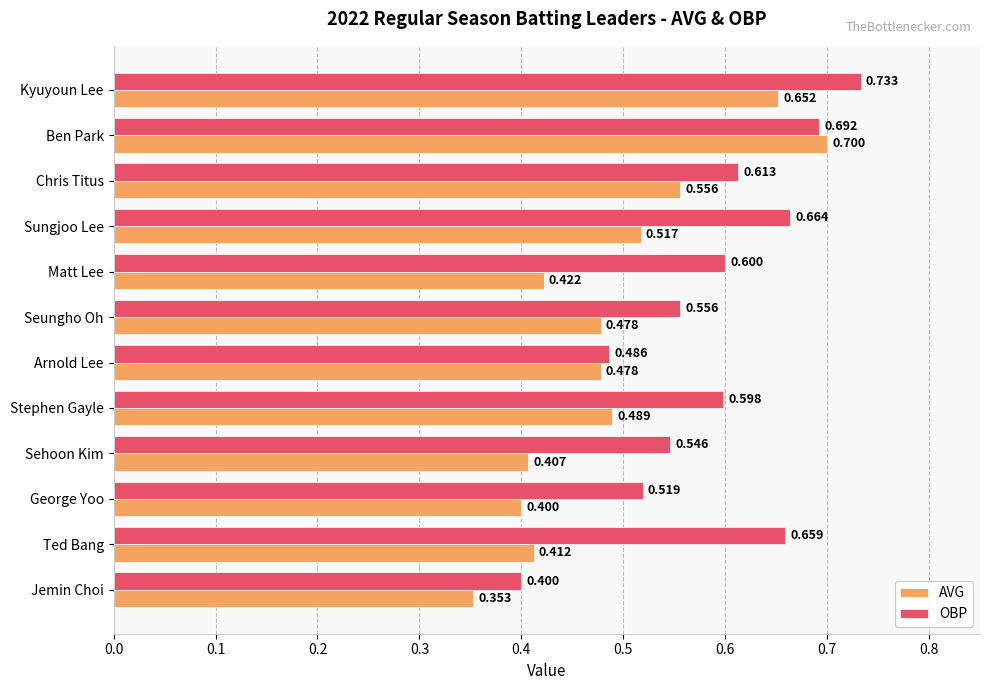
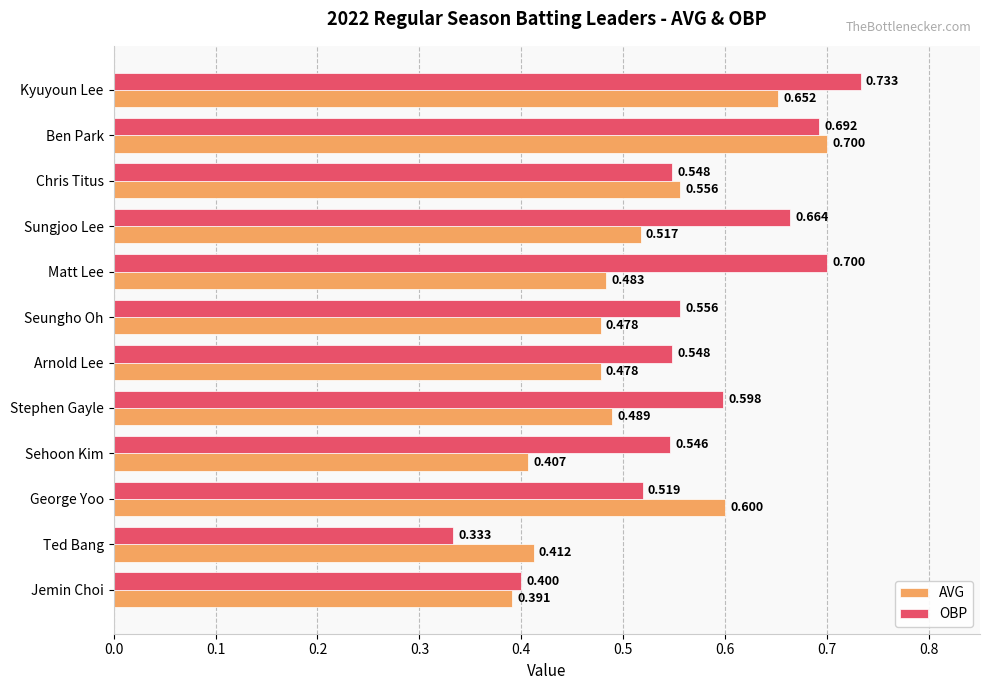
OBP, Chris Titus: 0.613 -> 0.548
OBP, Matt Lee: 0.600 -> 0.700
AVG, Matt Lee: 0.422 -> 0.483
OBP, Arnold Lee: 0.486 -> 0.548
AVG, George Yoo: 0.400 -> 0.600
OBP, Ted Bang: 0.659 -> 0.333
AVG, Jemin Choi: 0.353 -> 0.391
